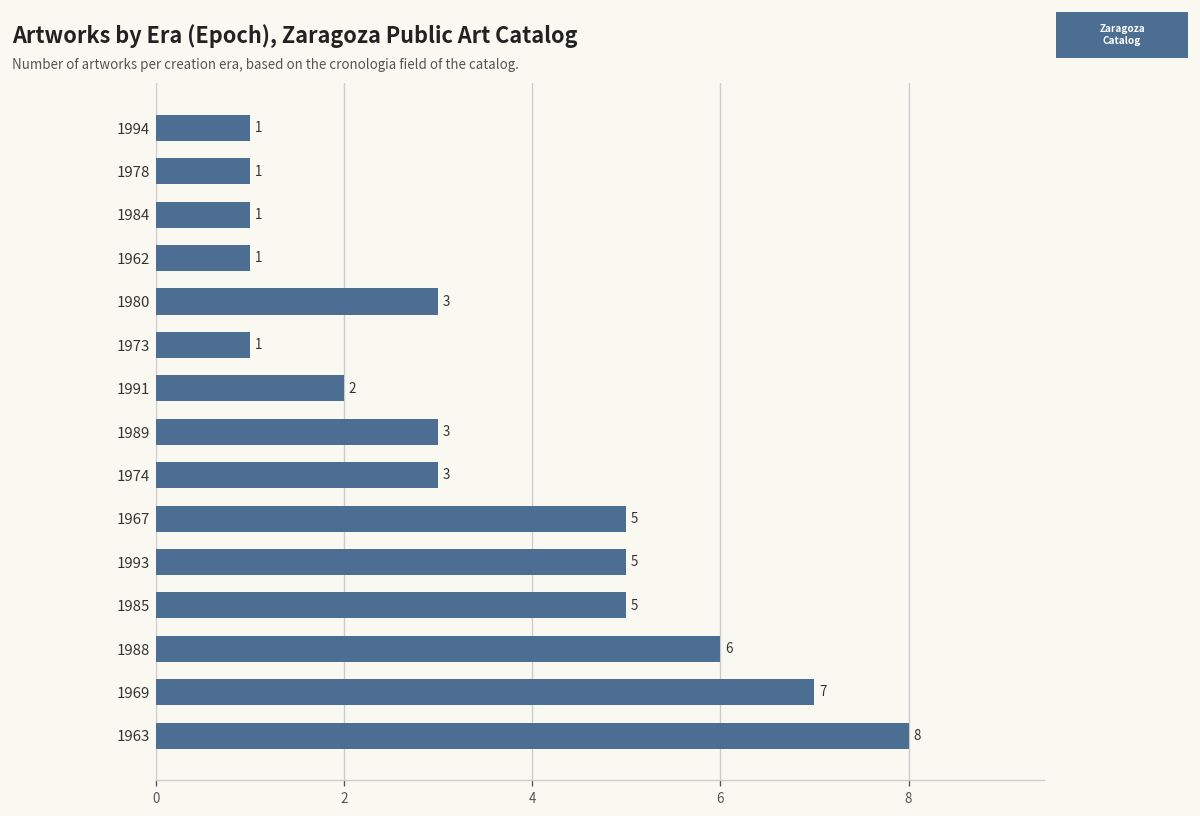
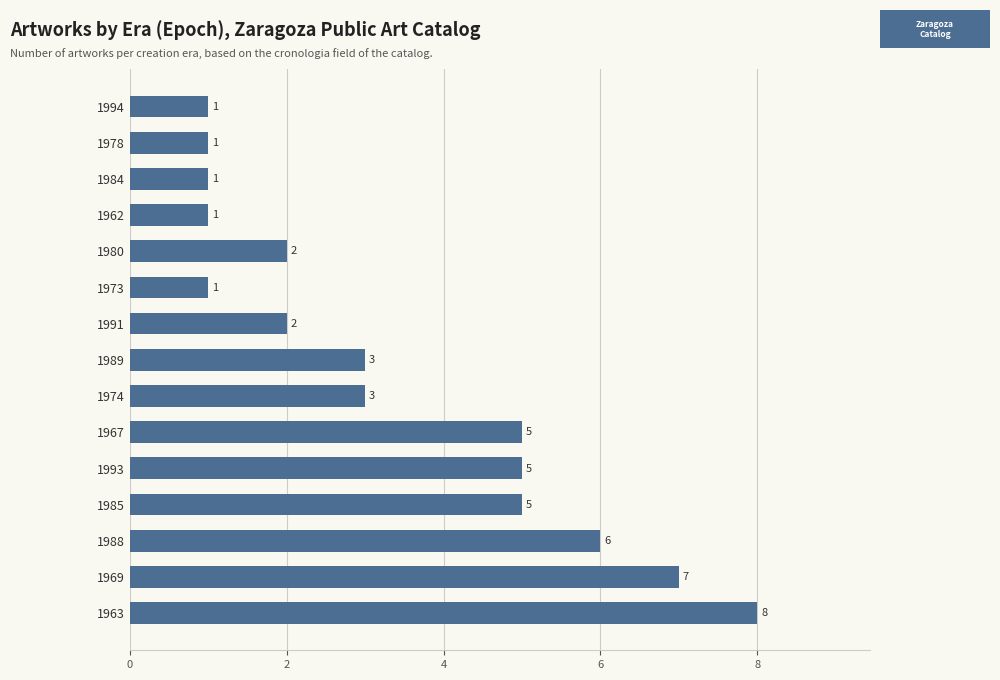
1980: 3 -> 2
